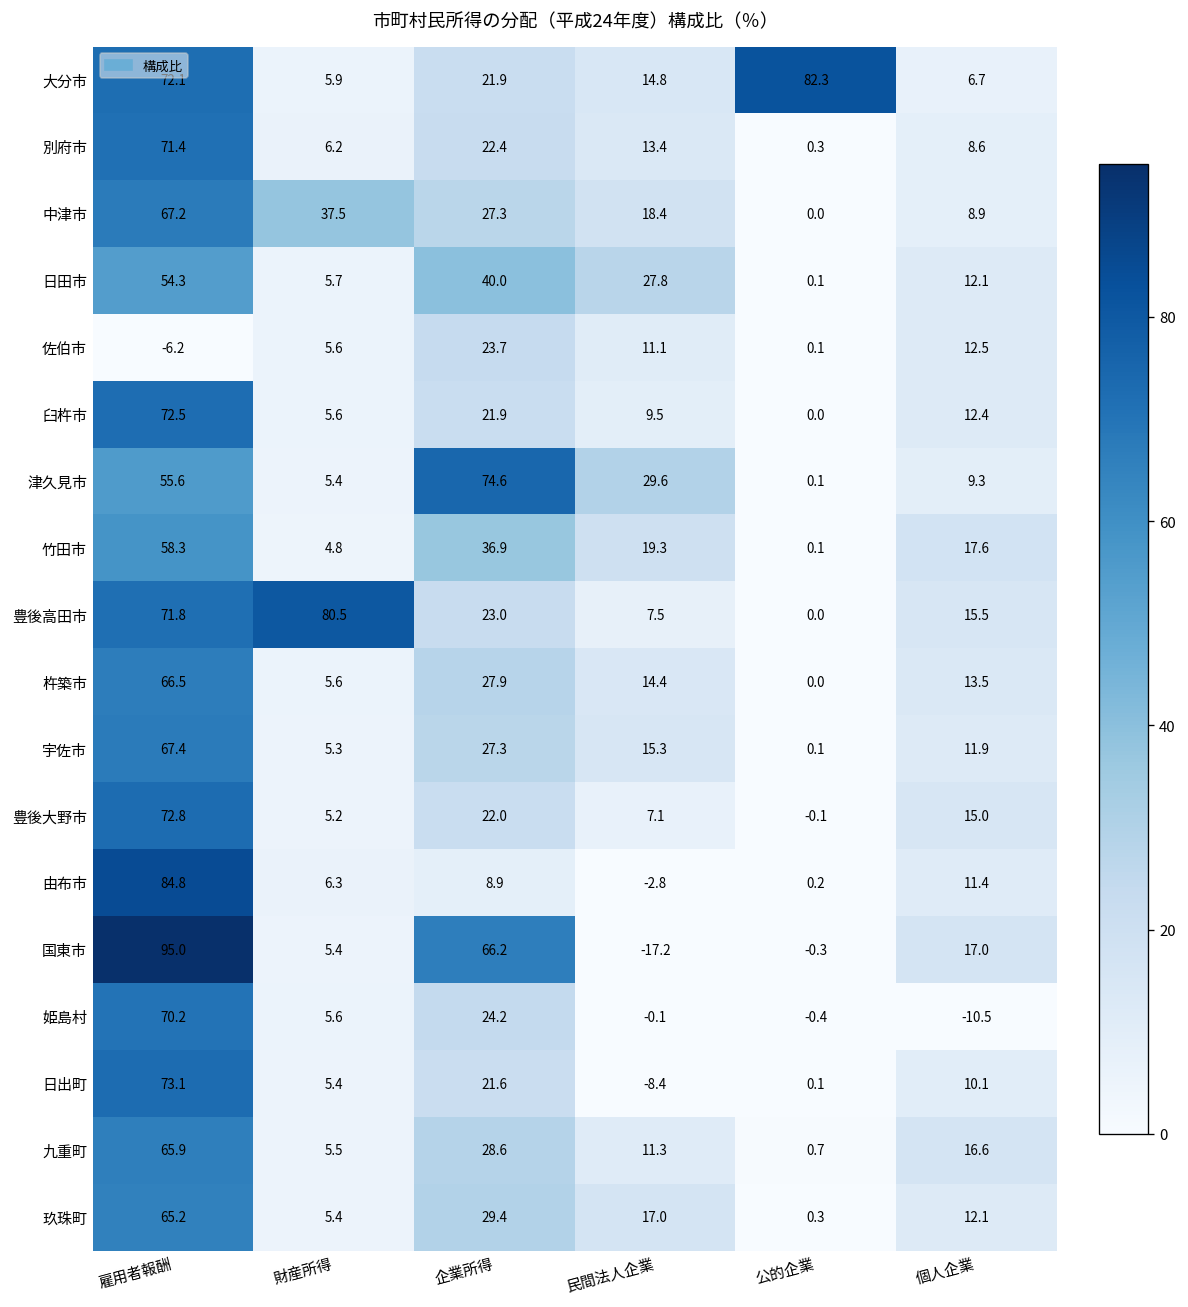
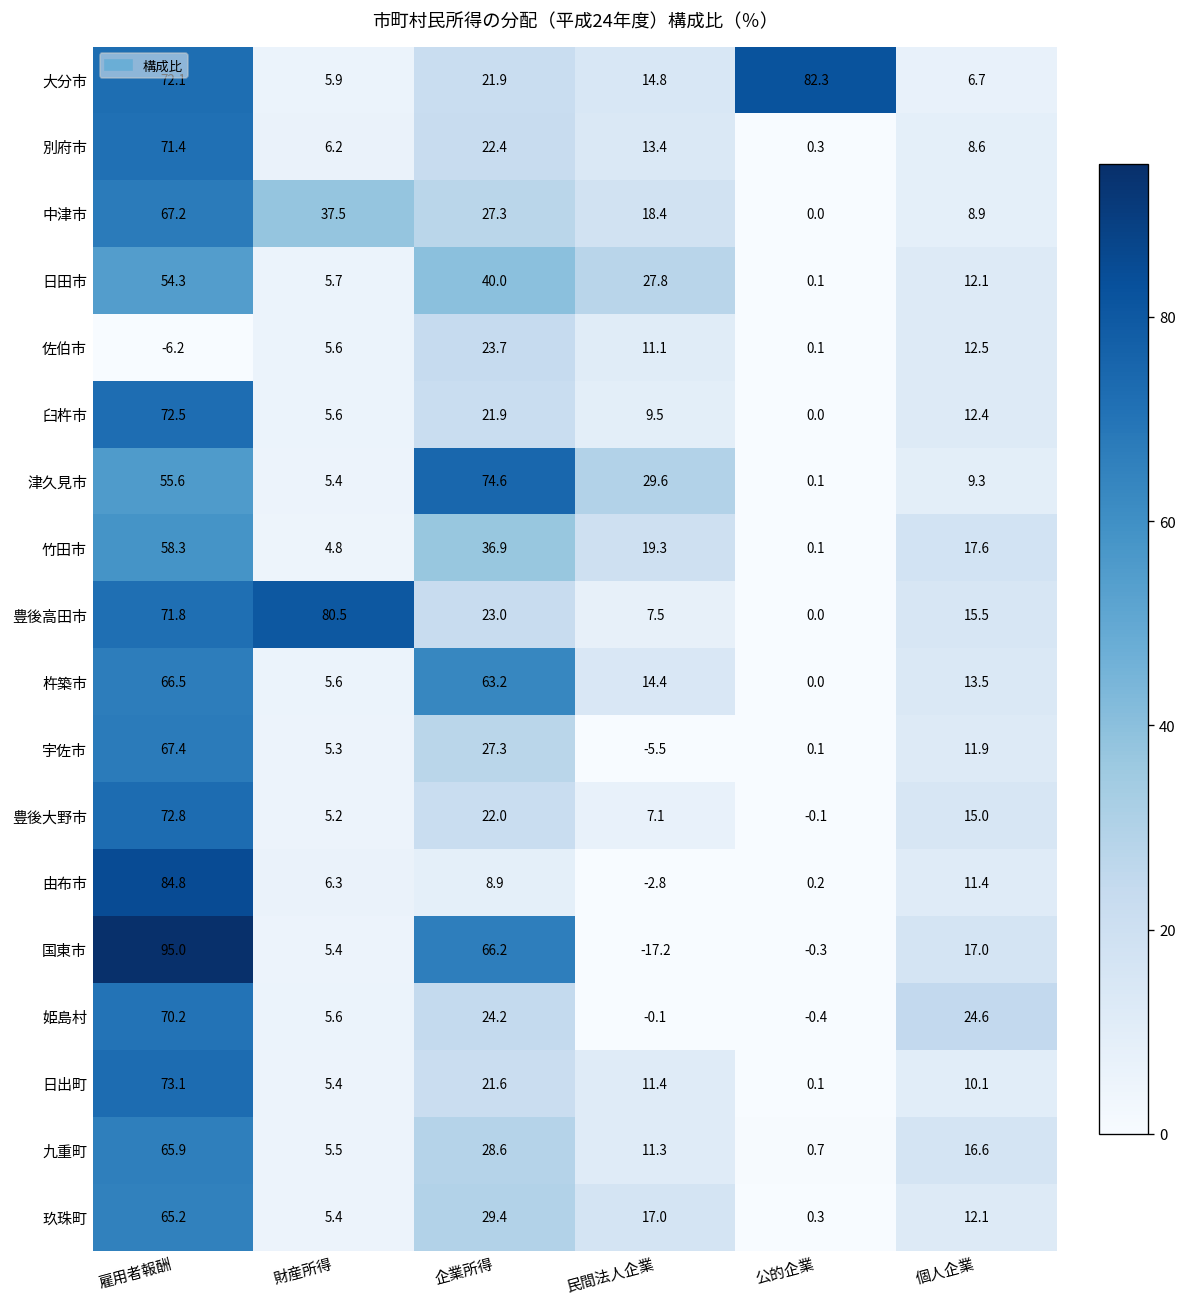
杵築市, 企業所得: 27.9 -> 63.2
宇佐市, 民間法人企業: 15.3 -> -5.5
姫島村, 個人企業: -10.5 -> 24.6
日出町, 民間法人企業: -8.4 -> 11.4
